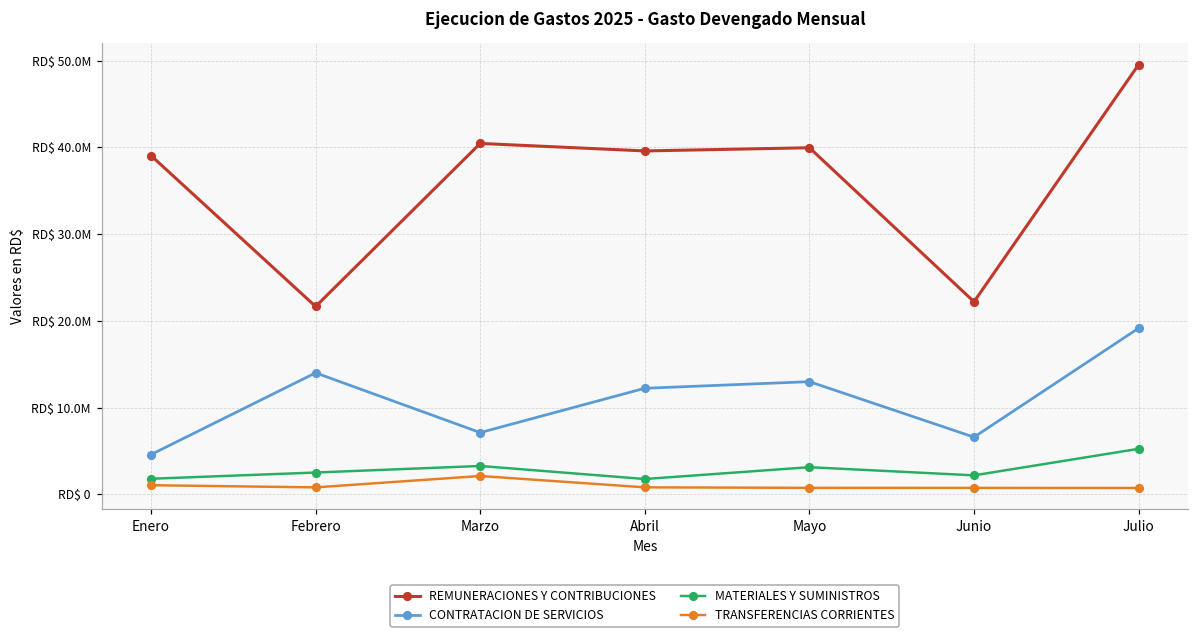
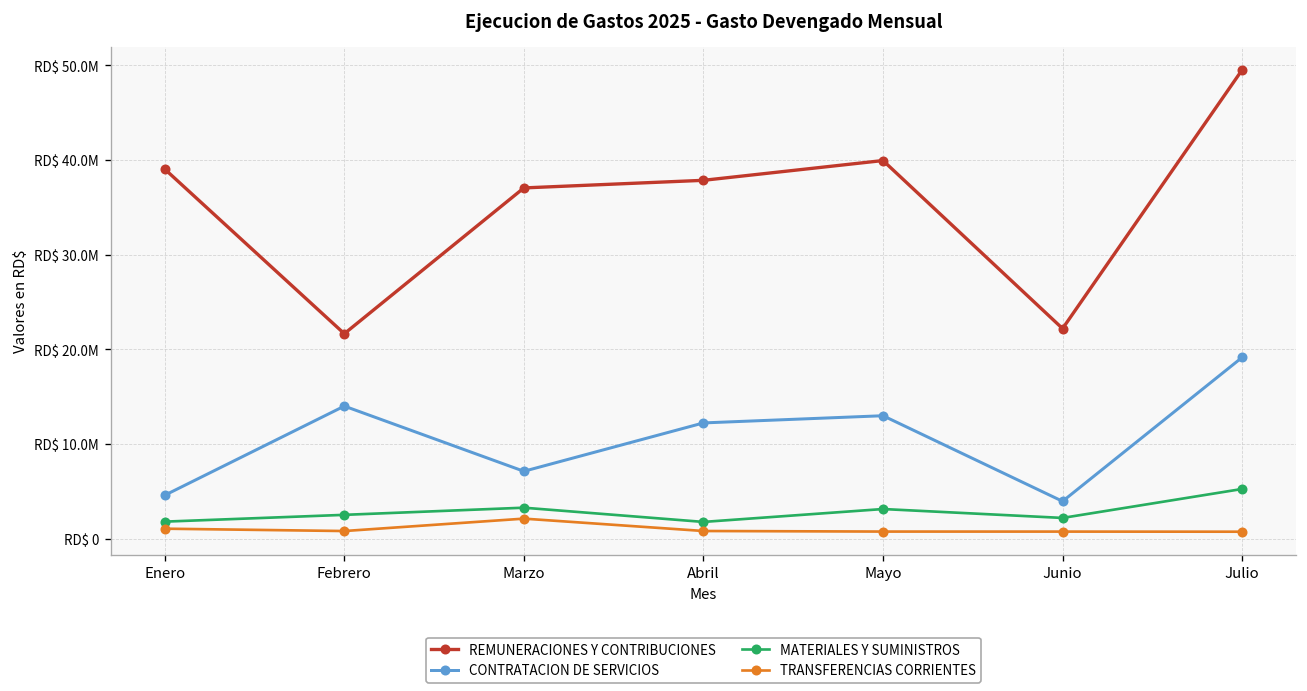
REMUNERACIONES Y CONTRIBUCIONES, Marzo: RD$ 40000000 -> RD$ 37000000
REMUNERACIONES Y CONTRIBUCIONES, Abril: RD$ 40000000 -> RD$ 38000000
CONTRATACION DE SERVICIOS, Junio: RD$ 7000000 -> RD$ 4000000
